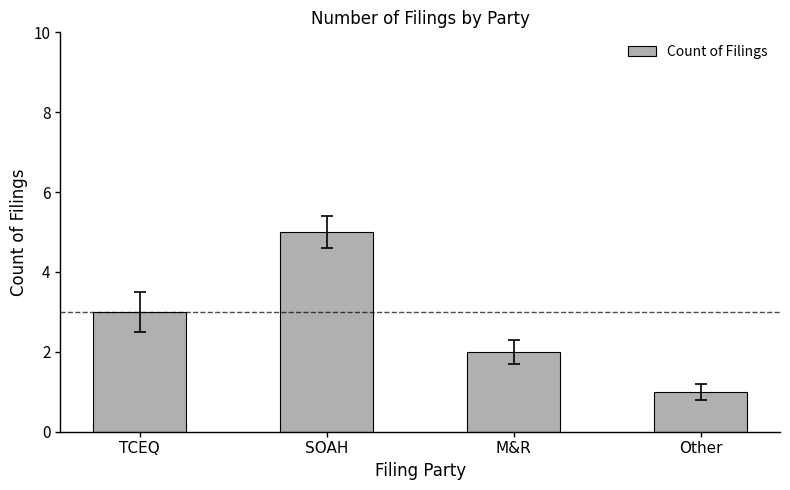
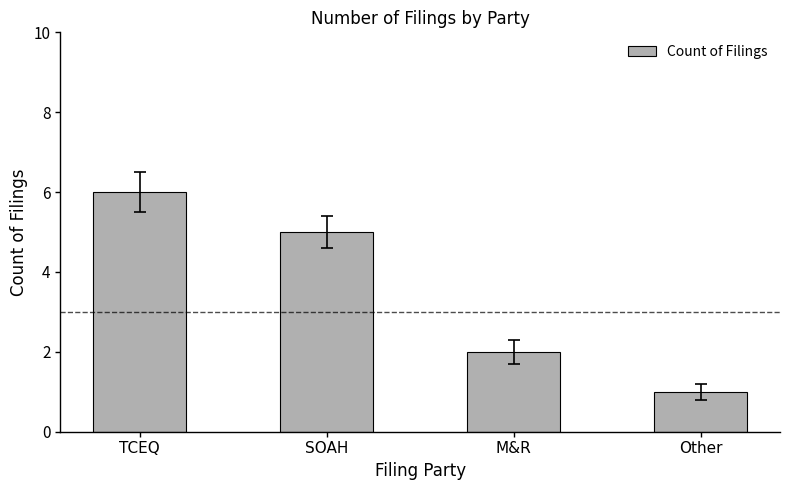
Count of Filings, TCEQ: 3 -> 6
